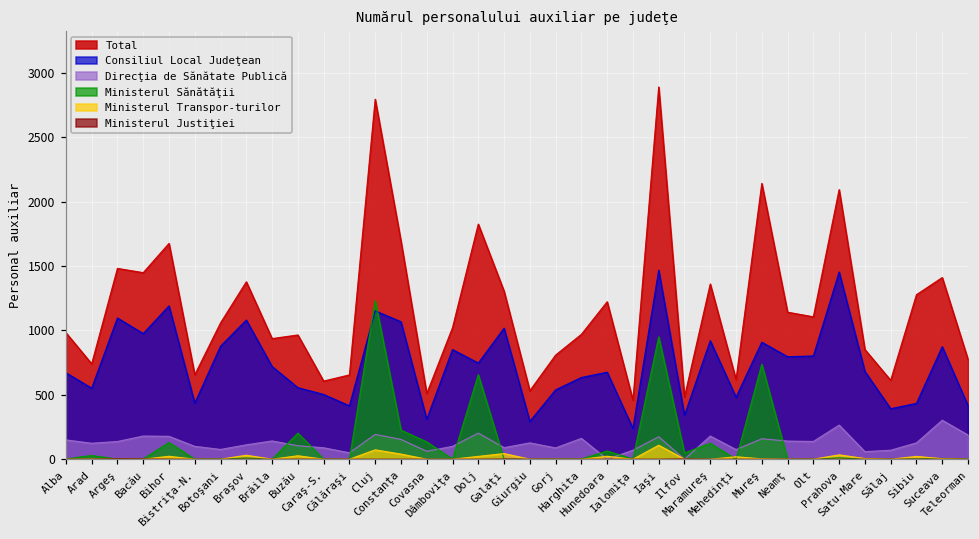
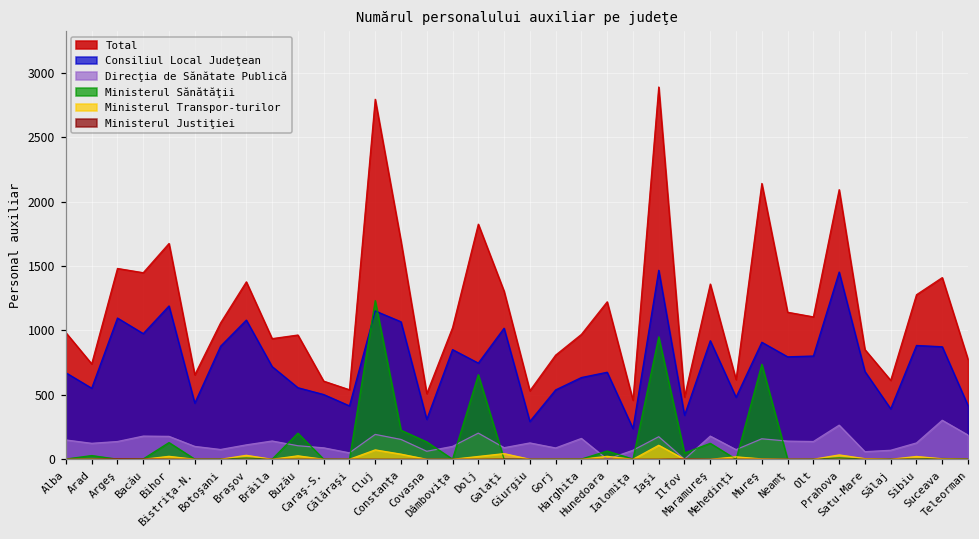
Total, Călăraşi: 660 -> 540
Consiliul Local Judeţean, Sibiu: 430 -> 880
